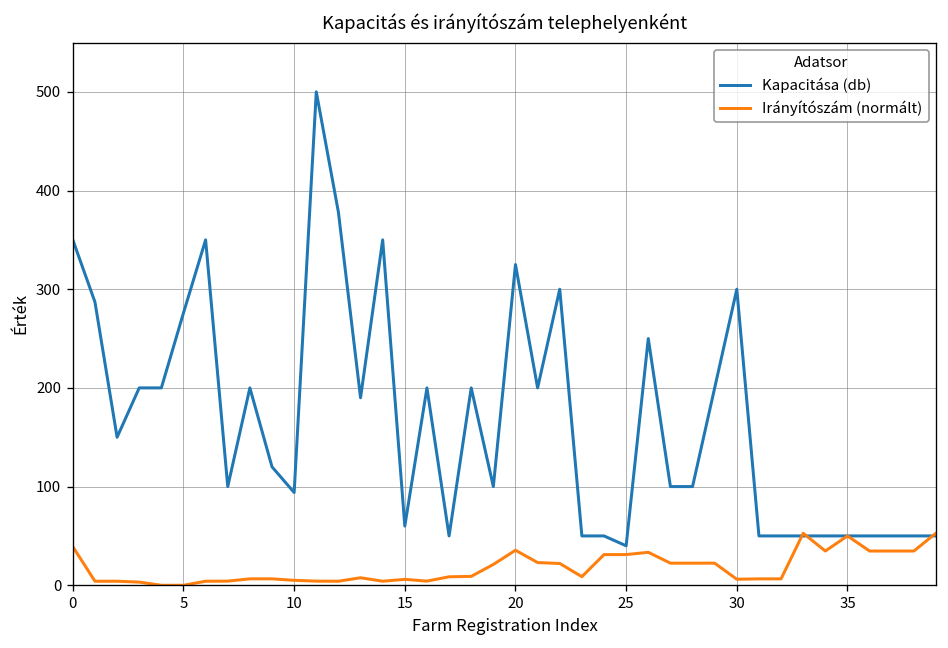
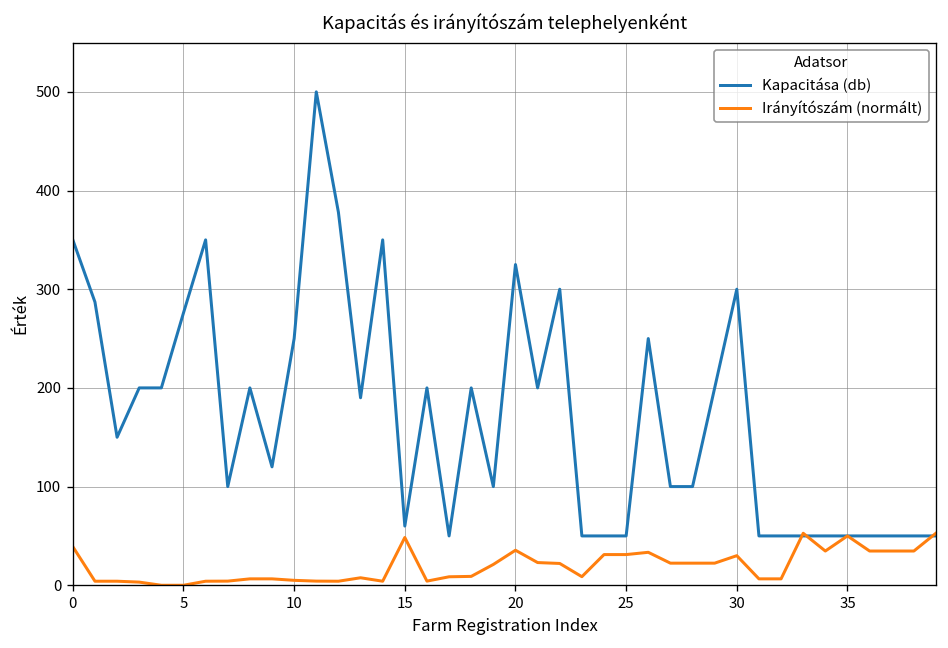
Kapacitása (db), 10: 90 -> 250
Irányítószám (normált), 15: 10 -> 50
Kapacitása (db), 25: 40 -> 50
Irányítószám (normált), 30: 10 -> 30
